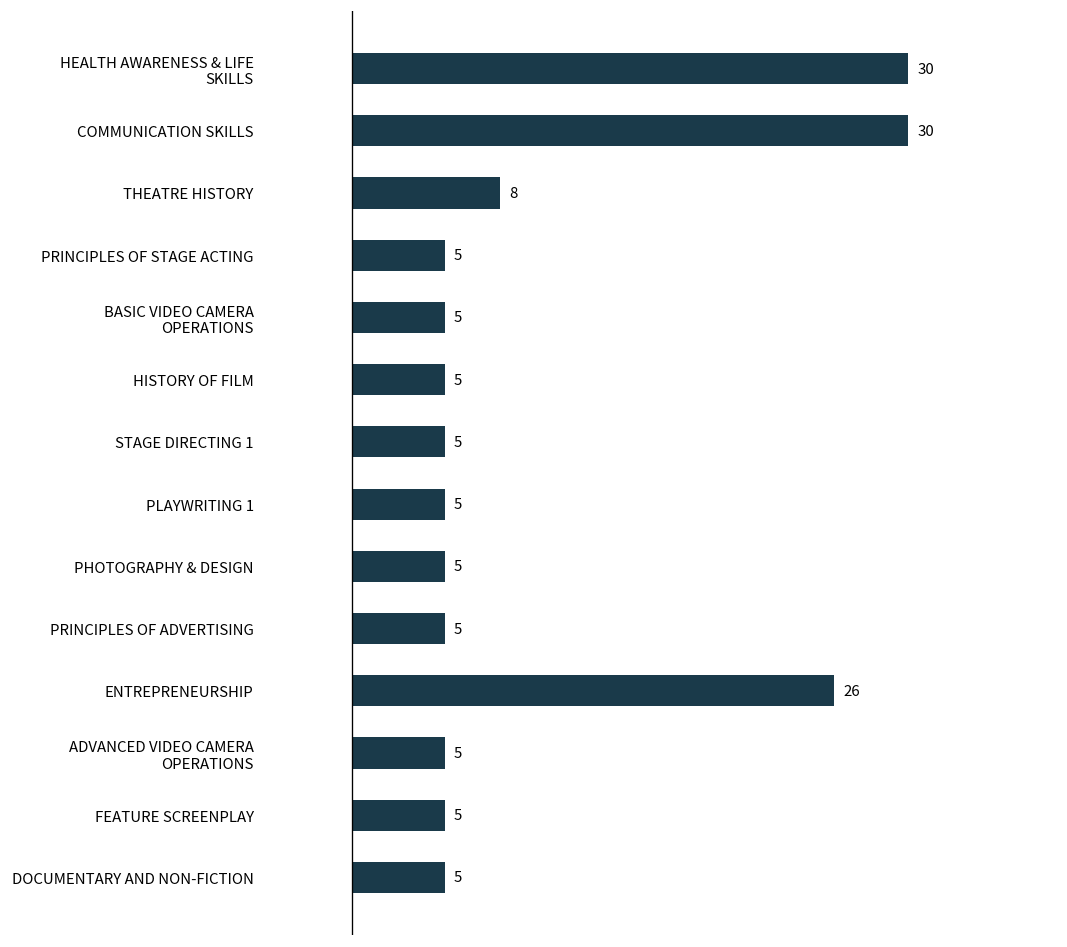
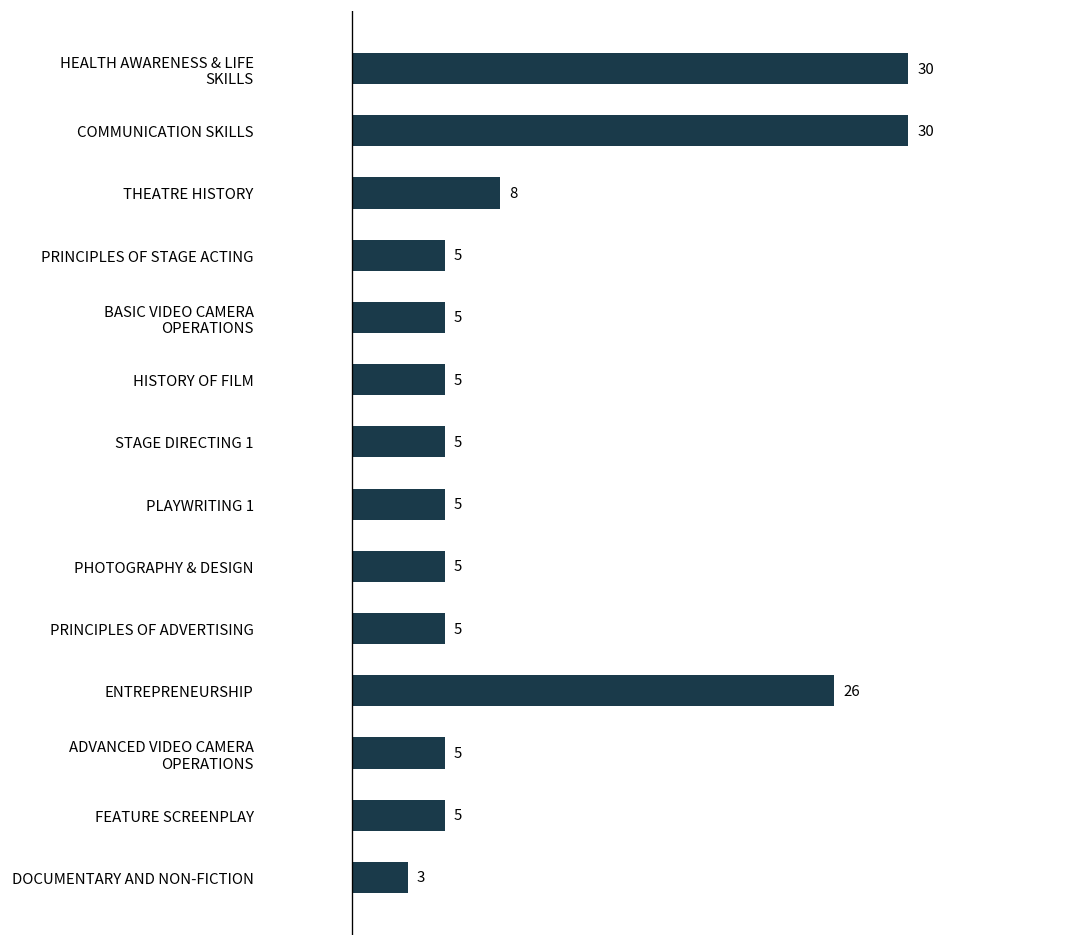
DOCUMENTARY AND NON-FICTION: 5 -> 3
